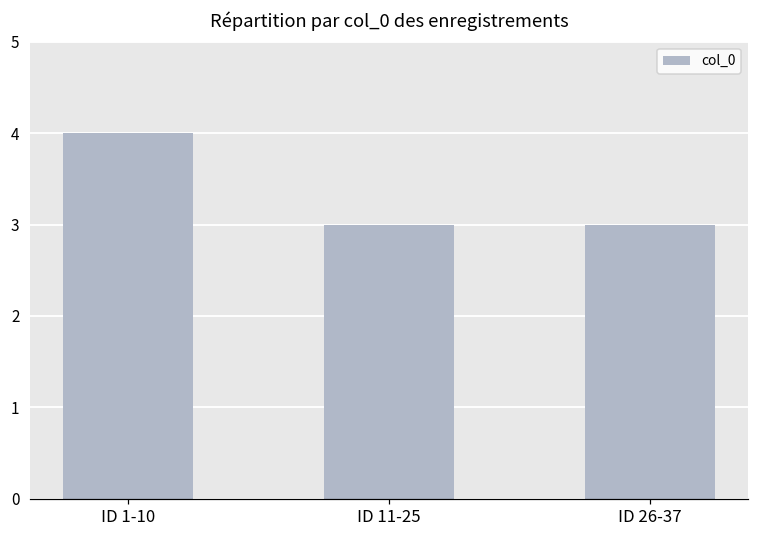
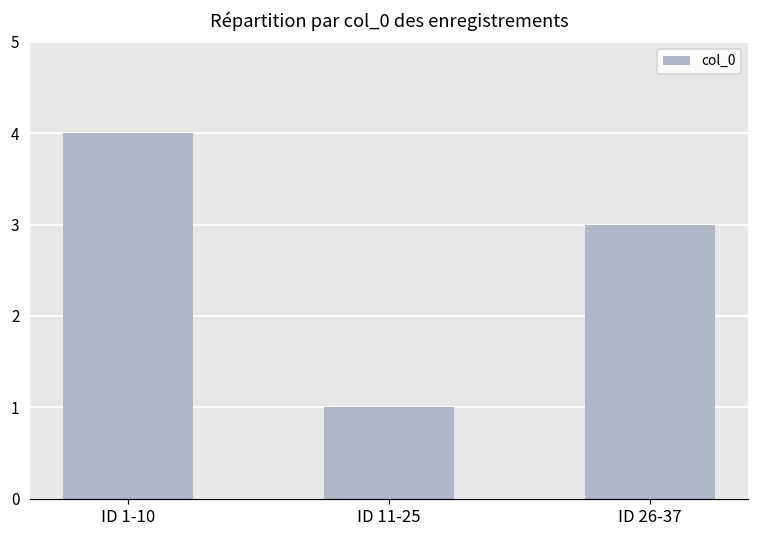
ID 11-25: 3 -> 1
